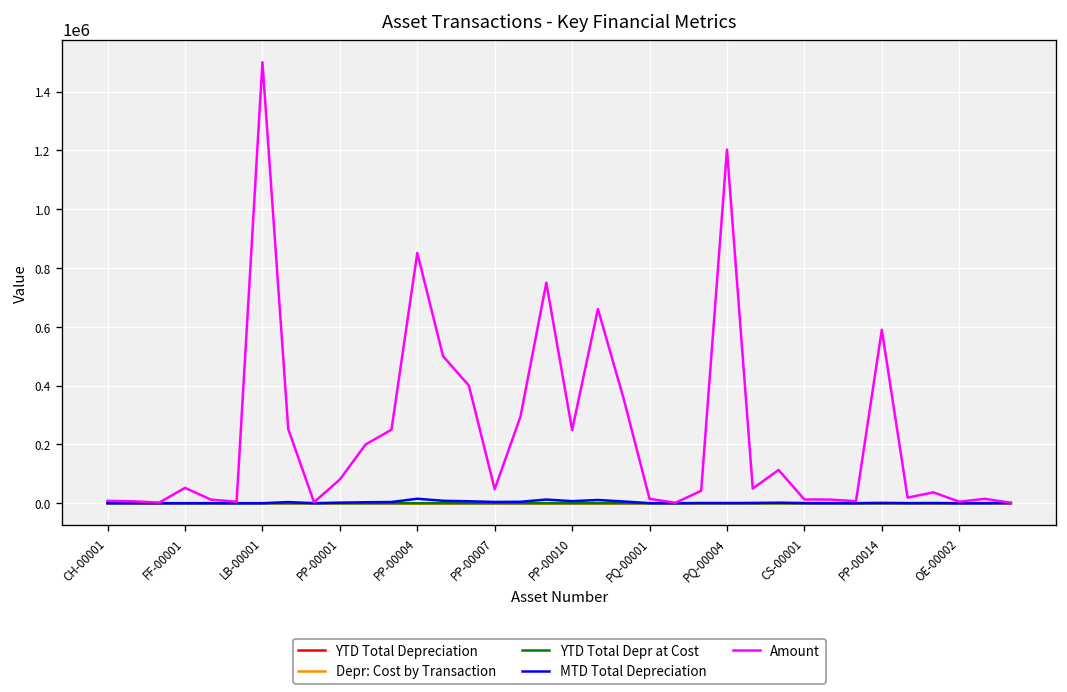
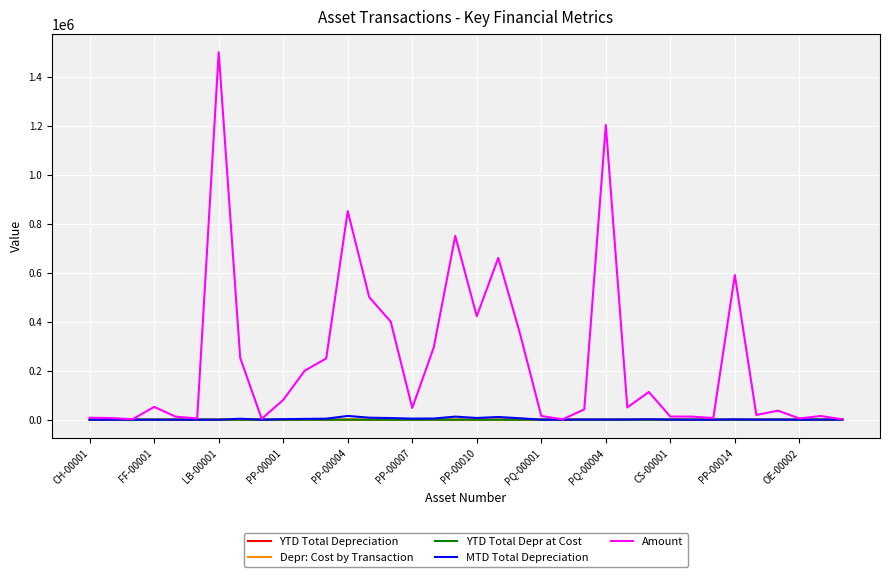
Amount, PP-00010: 250000 -> 420000
